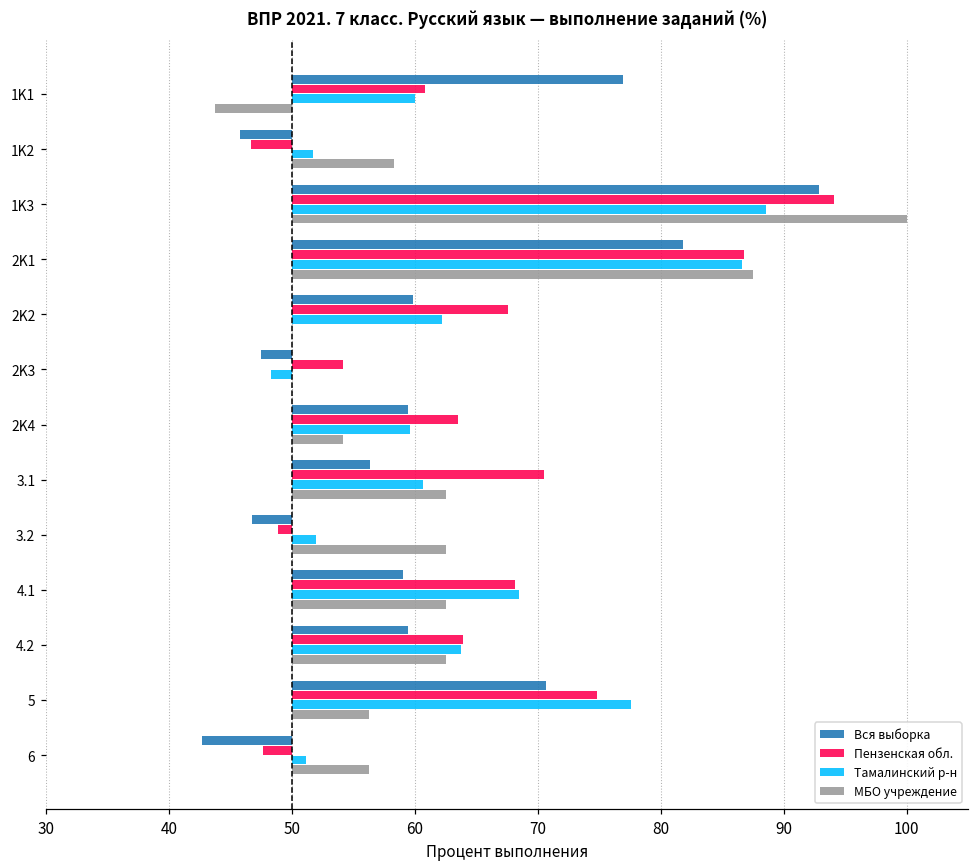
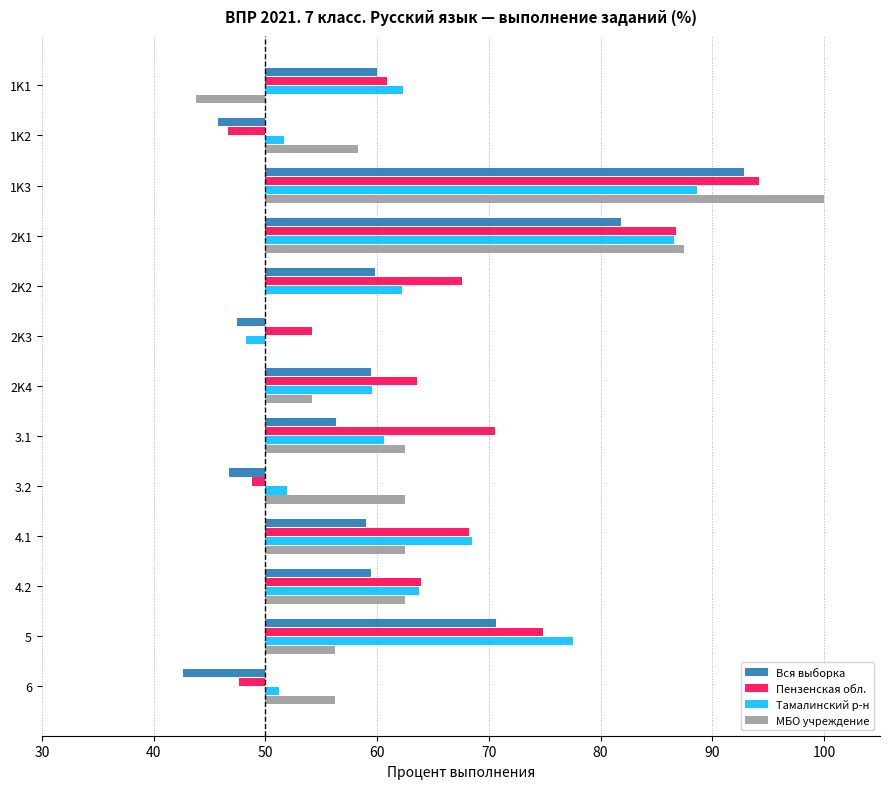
Вся выборка, 1K1: 76.9 -> 60.0
Тамалинский р-н, 1K1: 60.0 -> 62.3
